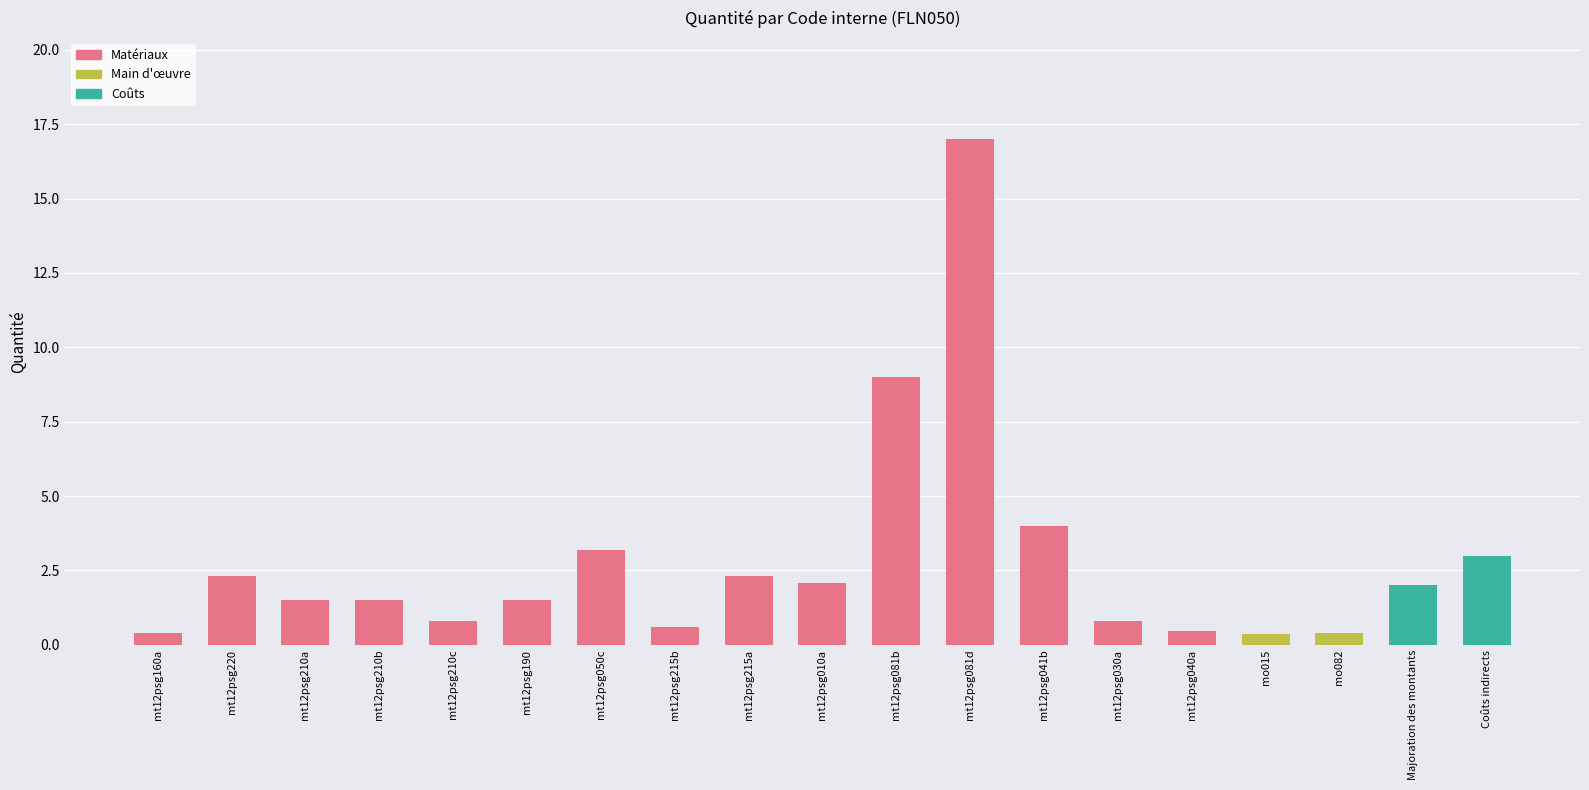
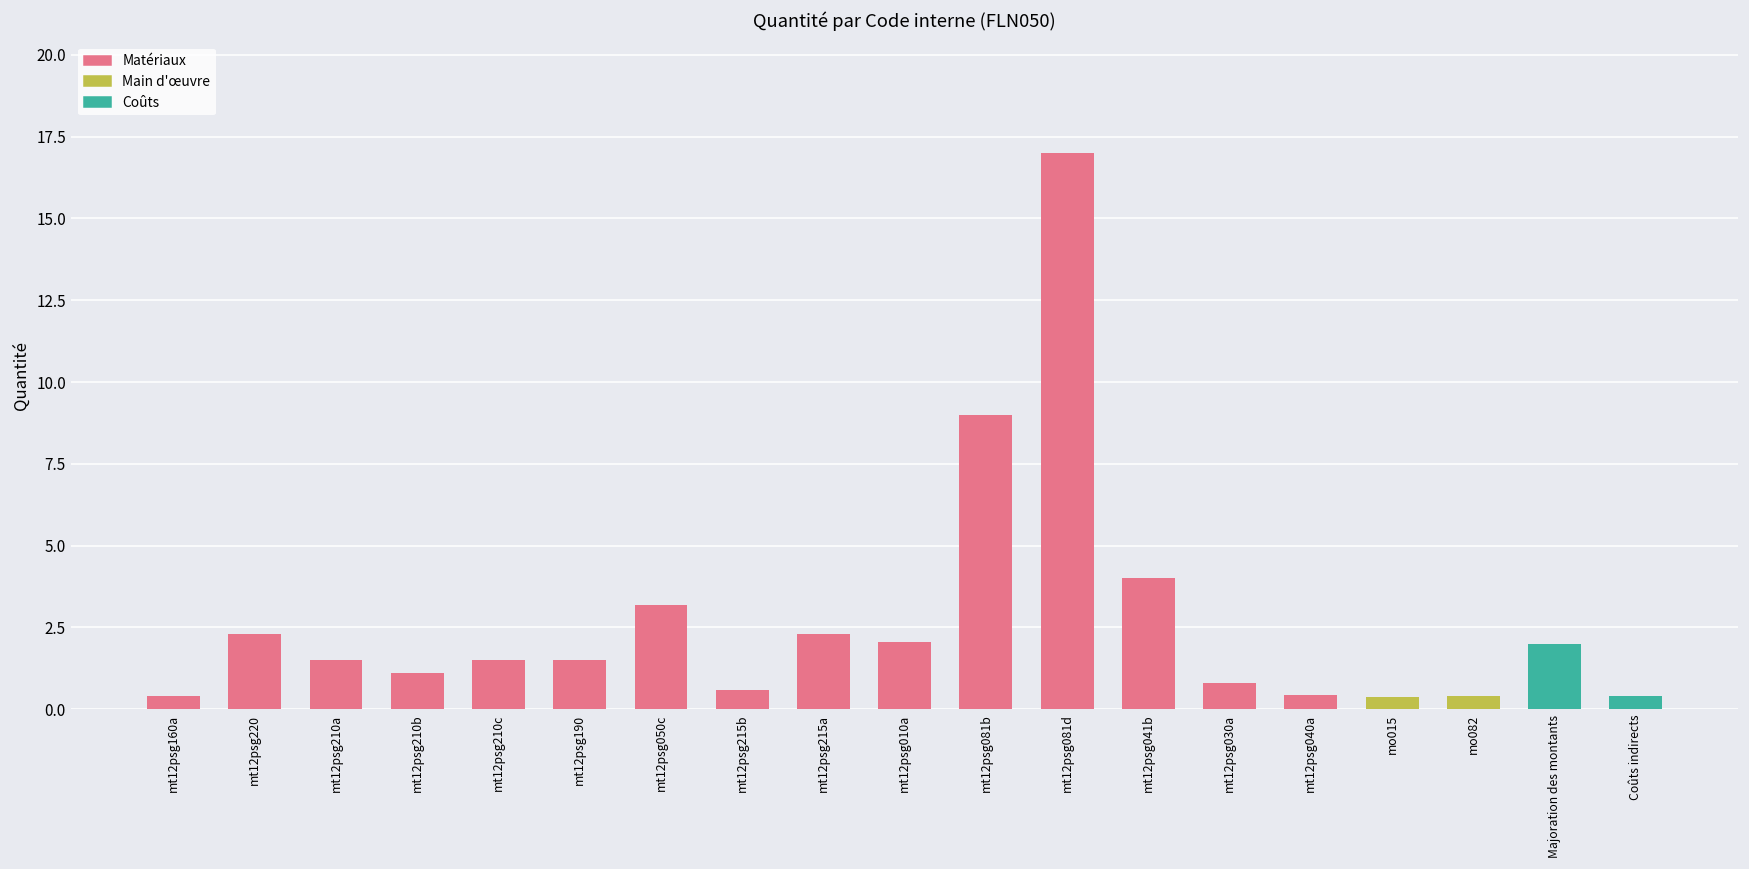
mt12psg210b: 1.5 -> 1.1
mt12psg210c: 0.8 -> 1.5
Coûts indirects: 3.0 -> 0.4
